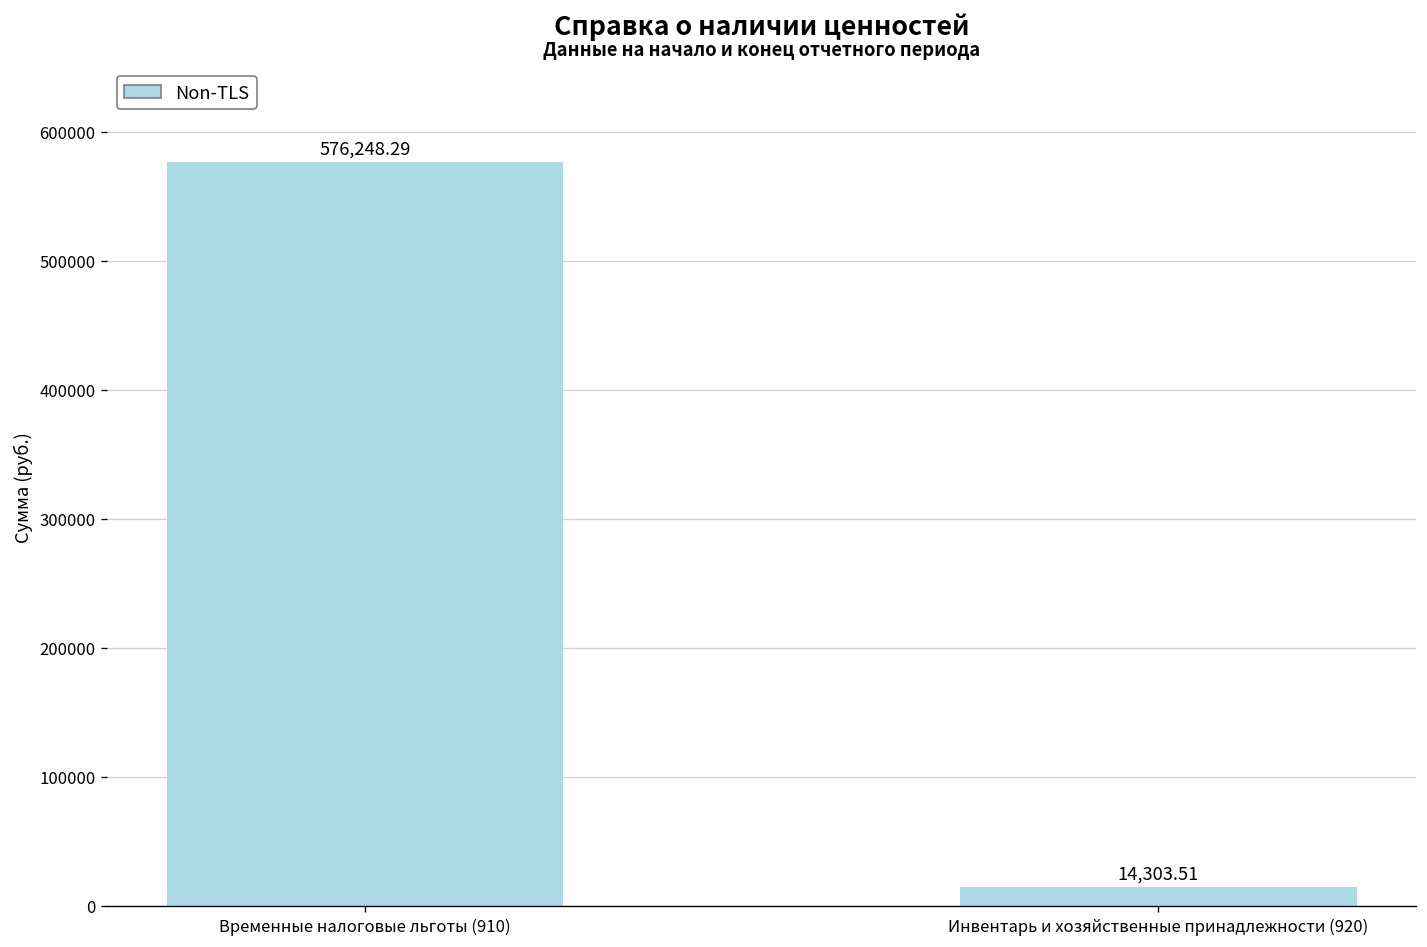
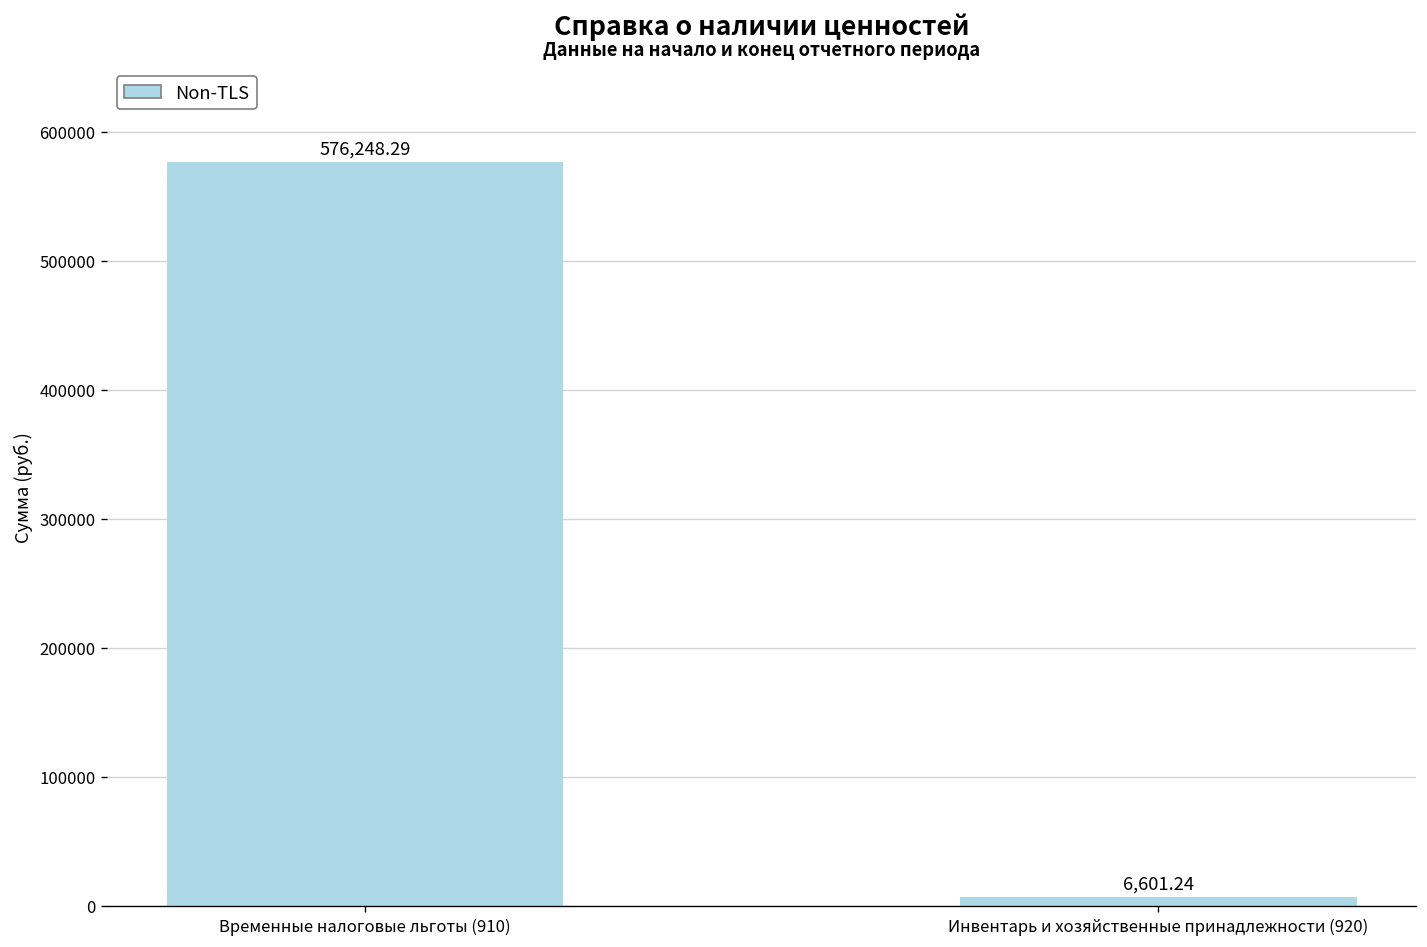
Инвентарь и хозяйственные принадлежности (920): 14,303.51 -> 6,601.24
